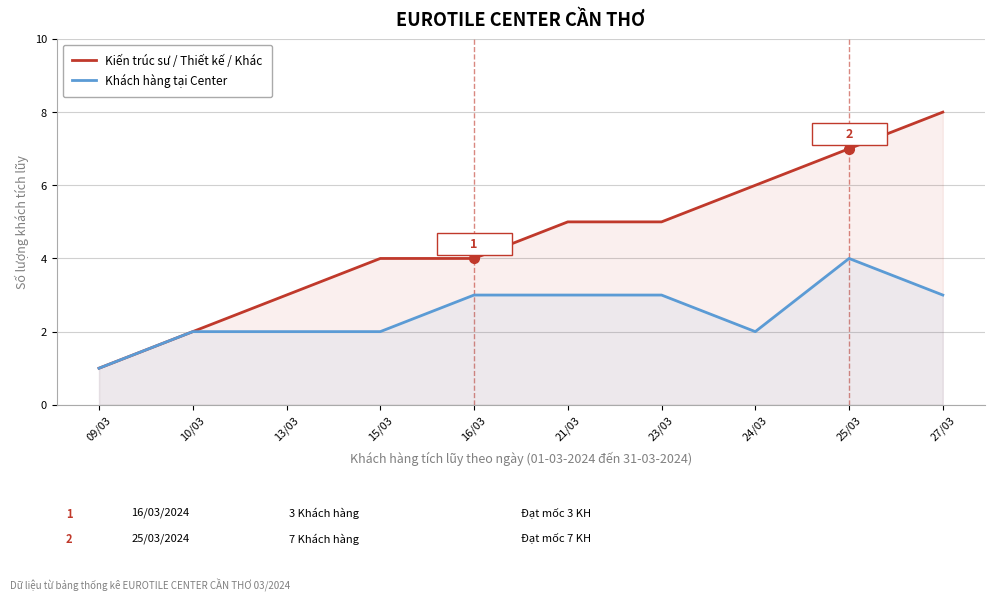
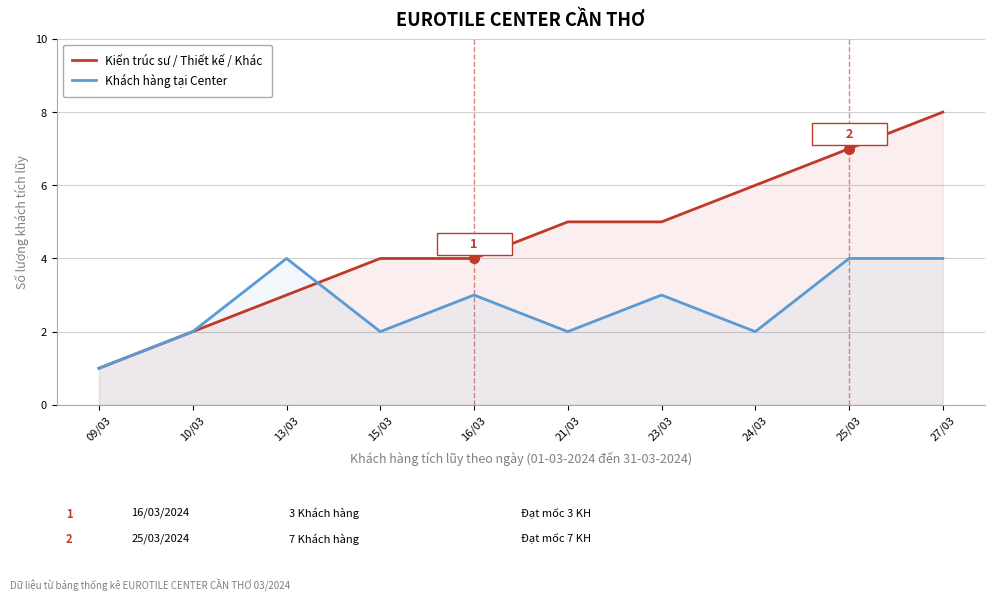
Khách hàng tại Center, 13/03: 2 -> 4
Khách hàng tại Center, 21/03: 3 -> 2
Khách hàng tại Center, 27/03: 3 -> 4
